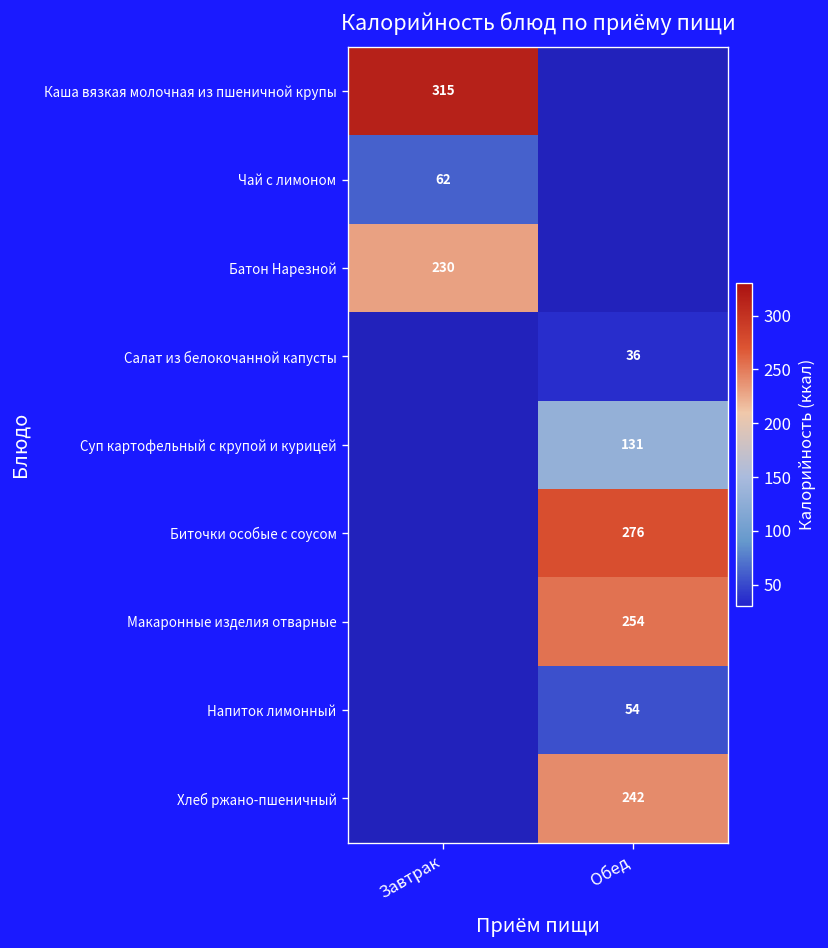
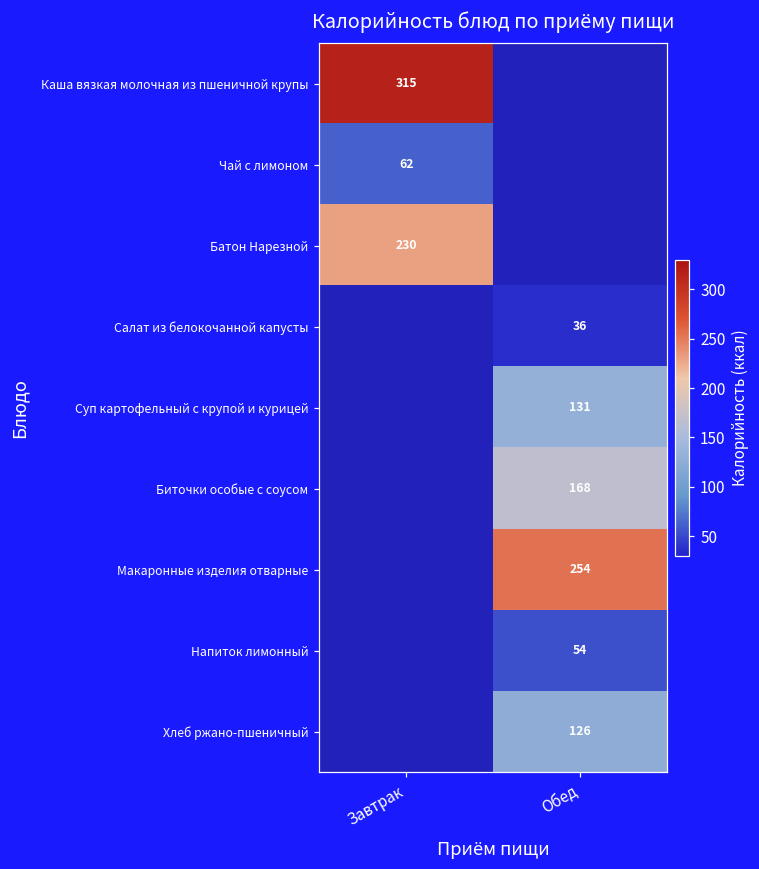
Биточки особые с соусом, Обед: 276 -> 168
Хлеб ржано-пшеничный, Обед: 242 -> 126
